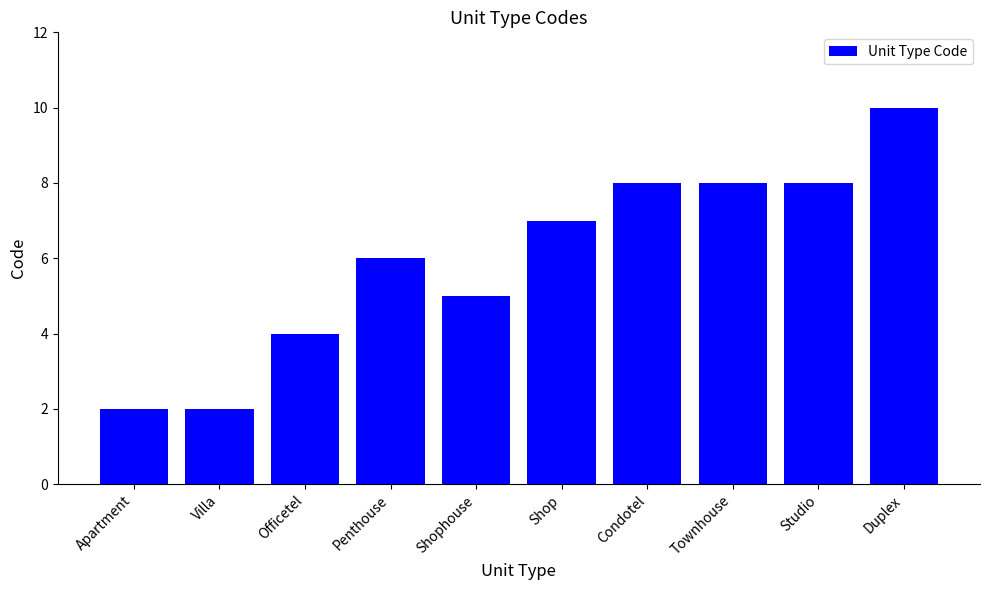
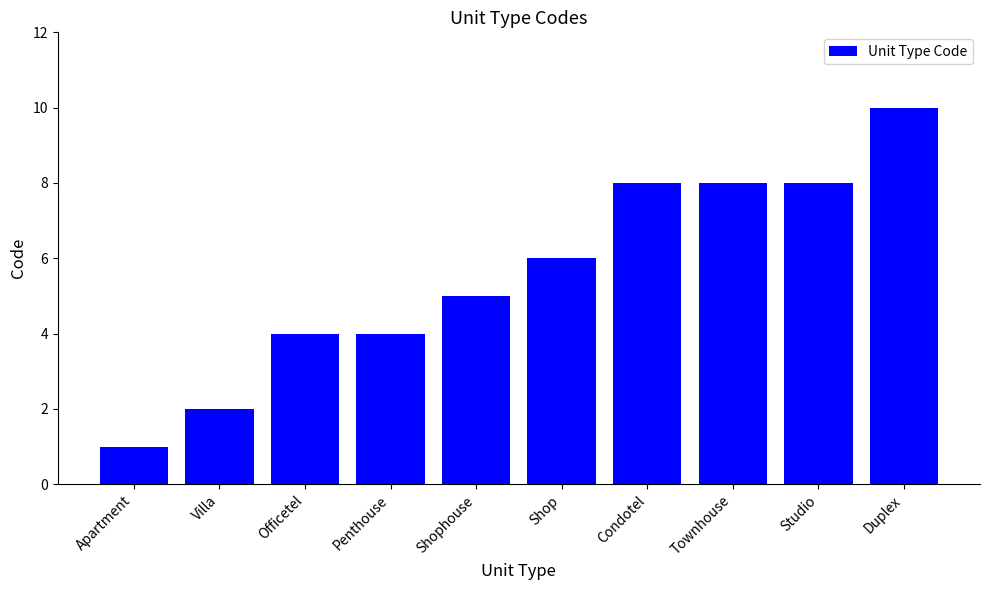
Apartment: 2 -> 1
Penthouse: 6 -> 4
Shop: 7 -> 6
